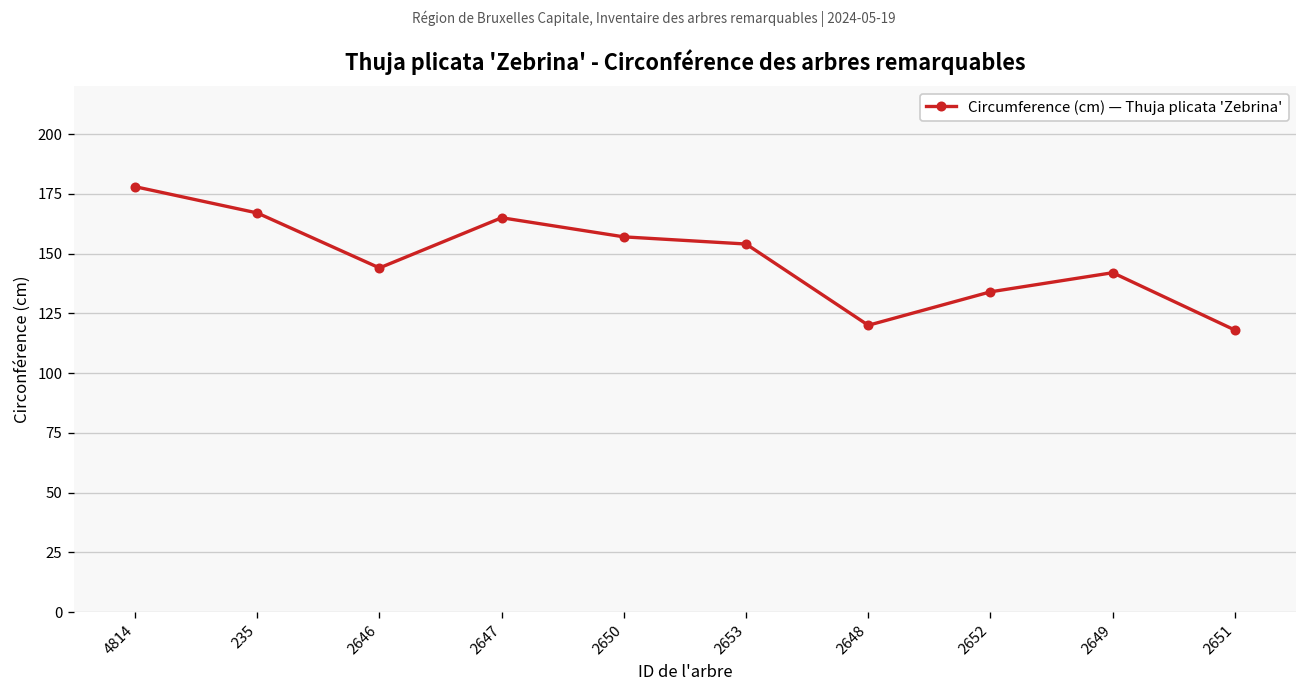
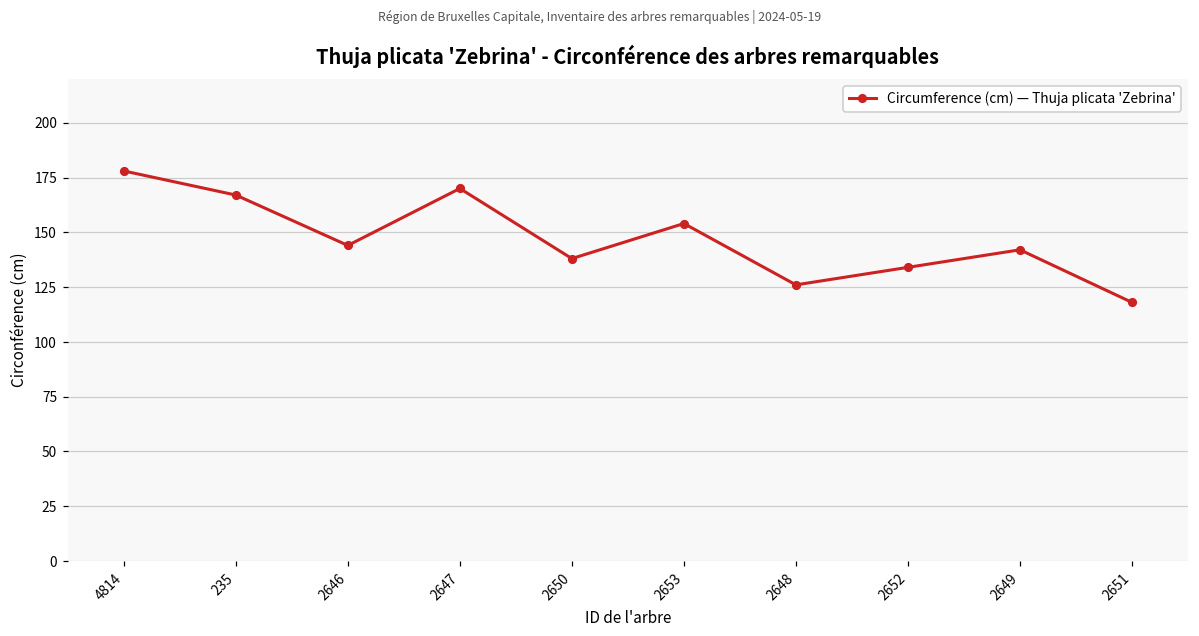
2647: 165 -> 170
2650: 157 -> 138
2648: 120 -> 126
